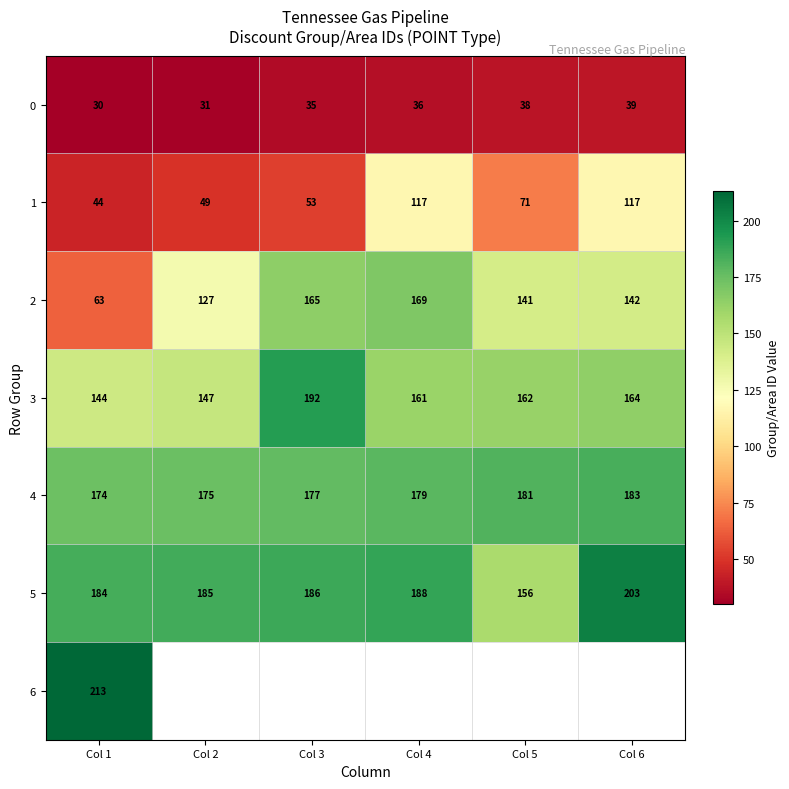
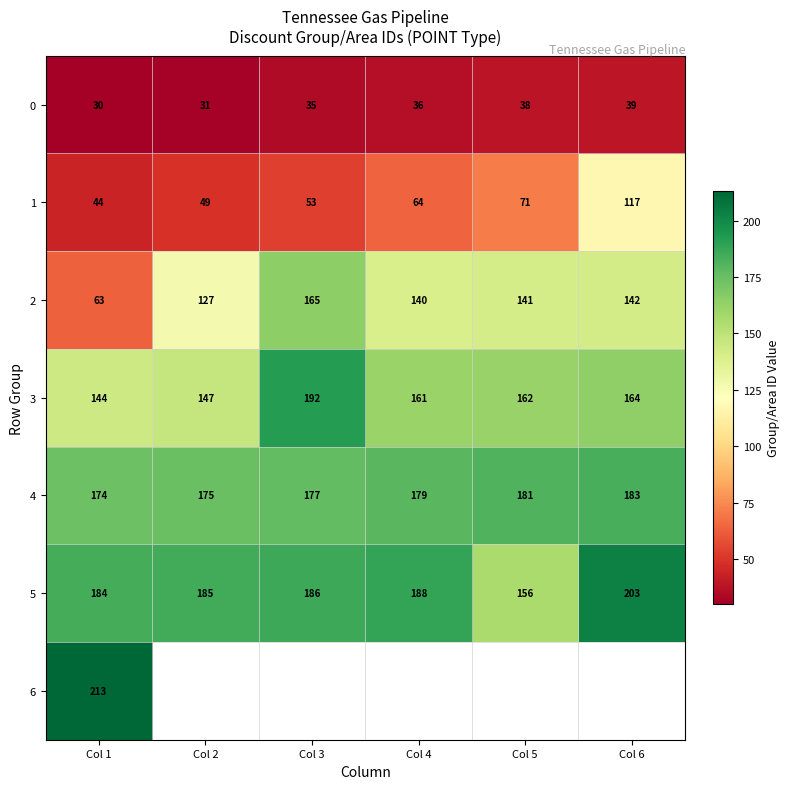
1, Col 4: 117 -> 64
2, Col 4: 169 -> 140
